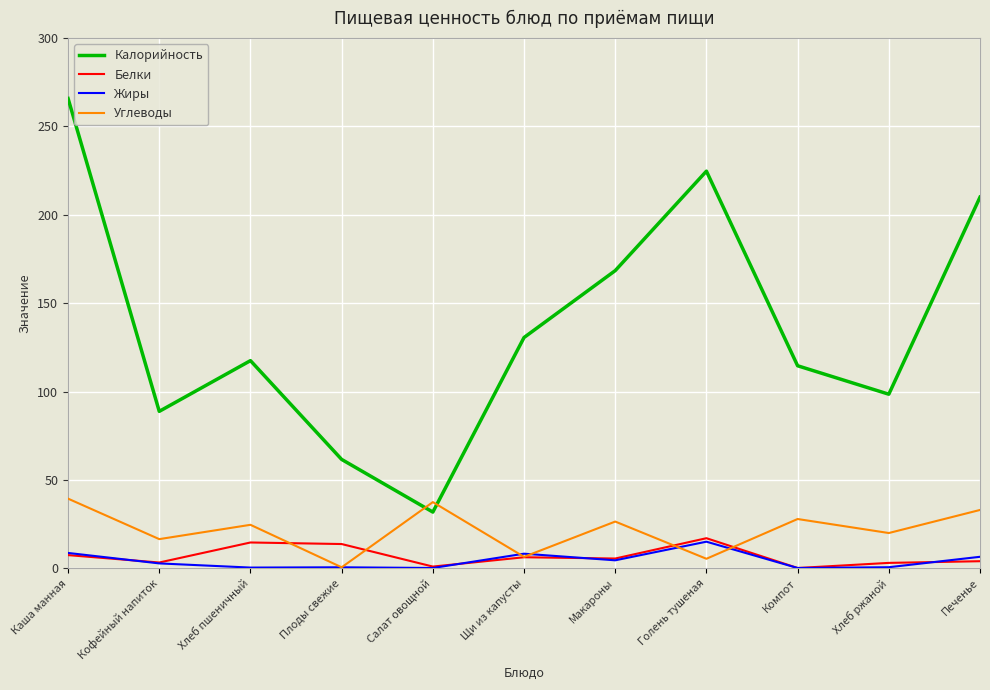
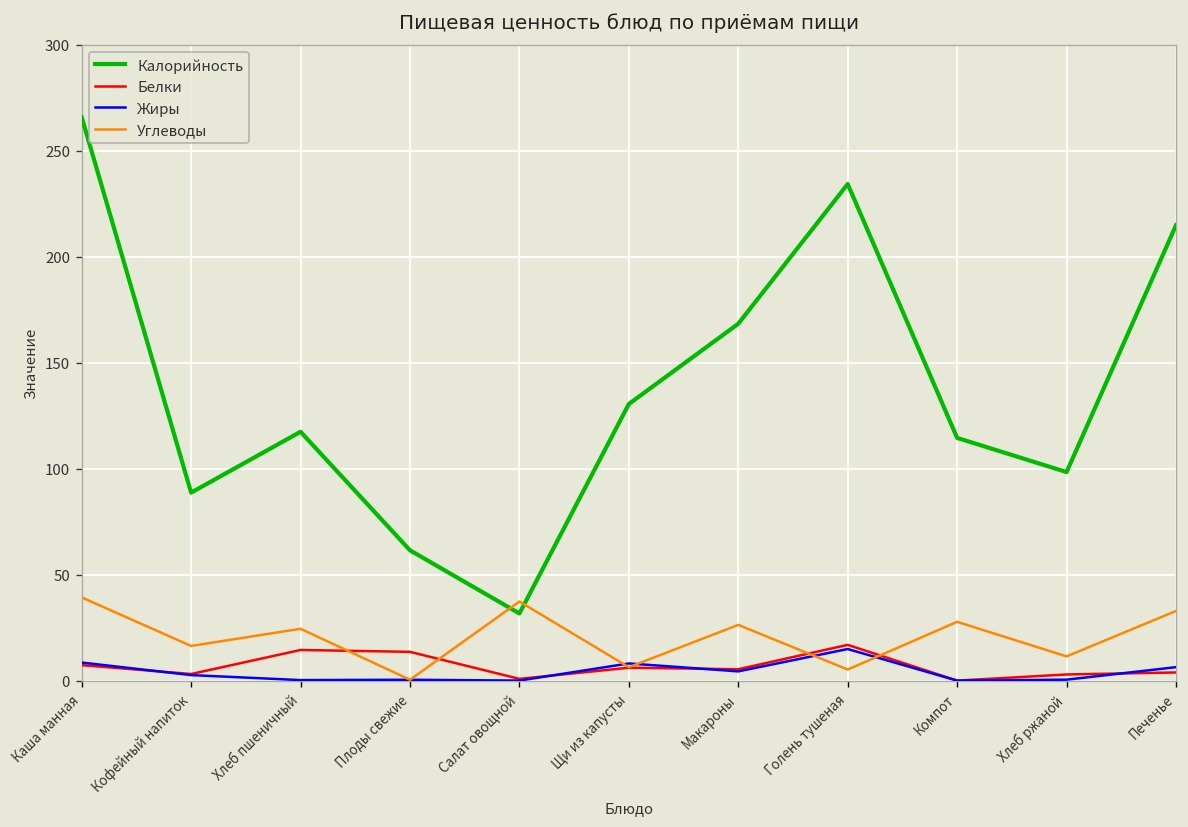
Калорийность, Голень тушеная: 225 -> 234
Углеводы, Хлеб ржаной: 20 -> 12
Калорийность, Печенье: 210 -> 215
